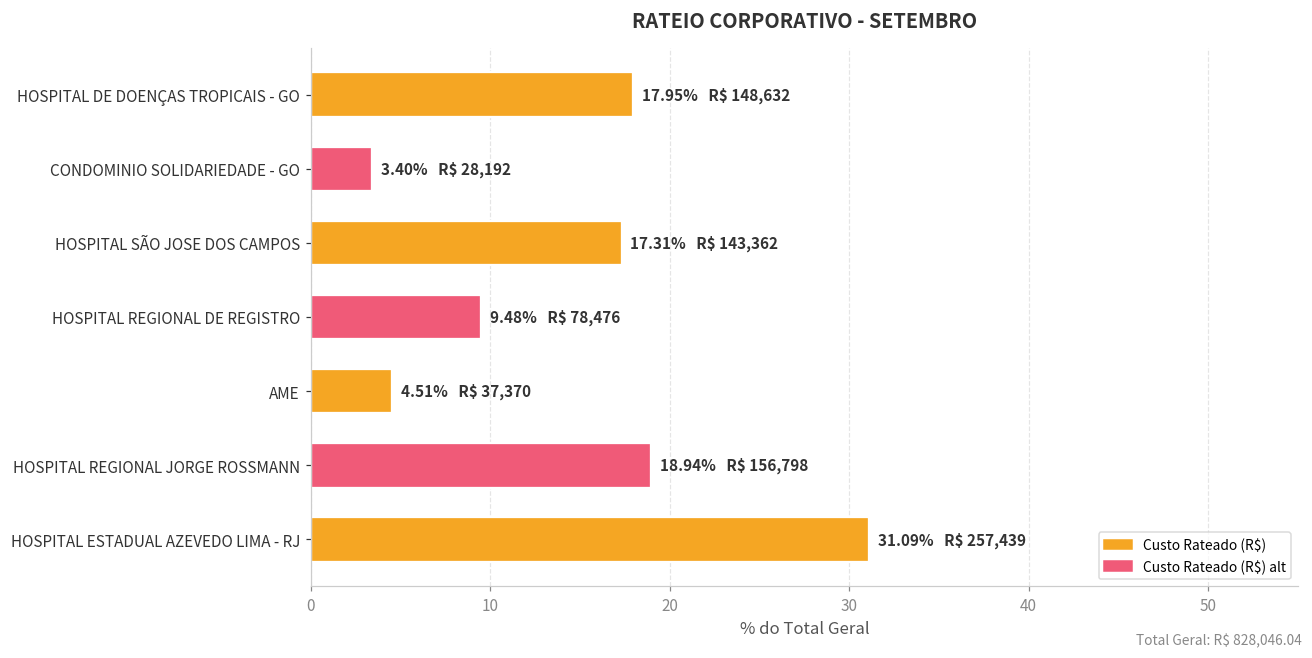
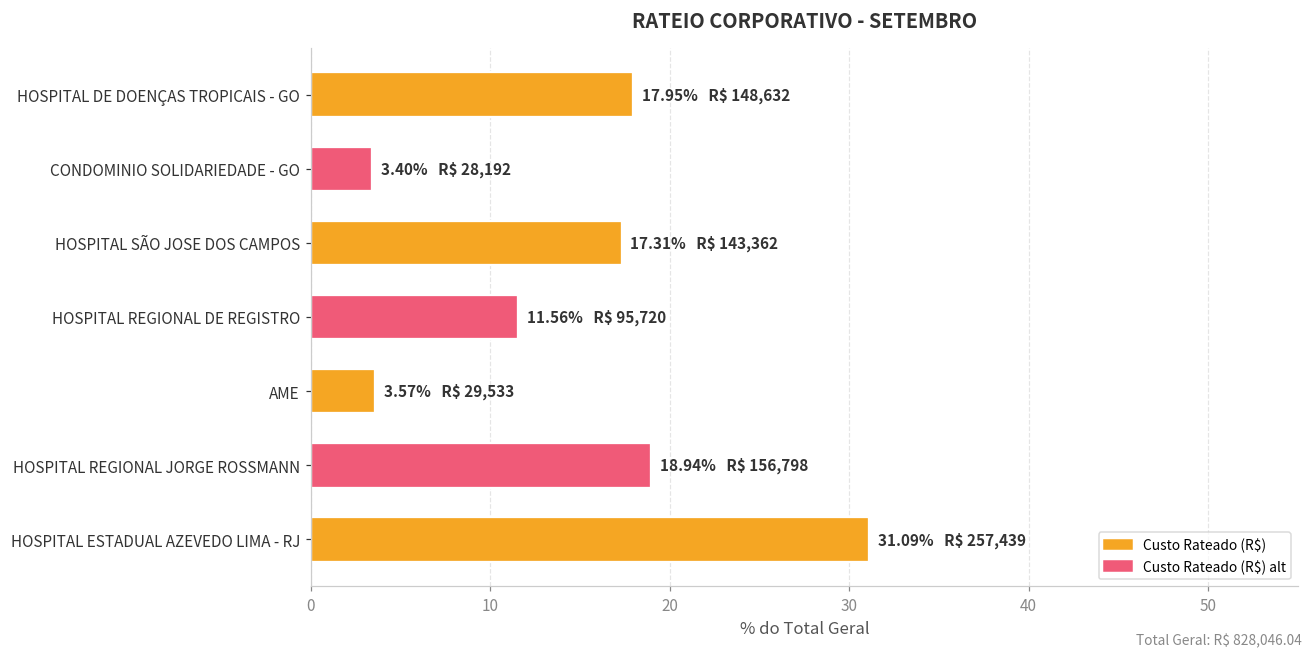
HOSPITAL REGIONAL DE REGISTRO: 9.48% R$ 78,476 -> 11.56% R$ 95,720
AME: 4.51% R$ 37,370 -> 3.57% R$ 29,533
